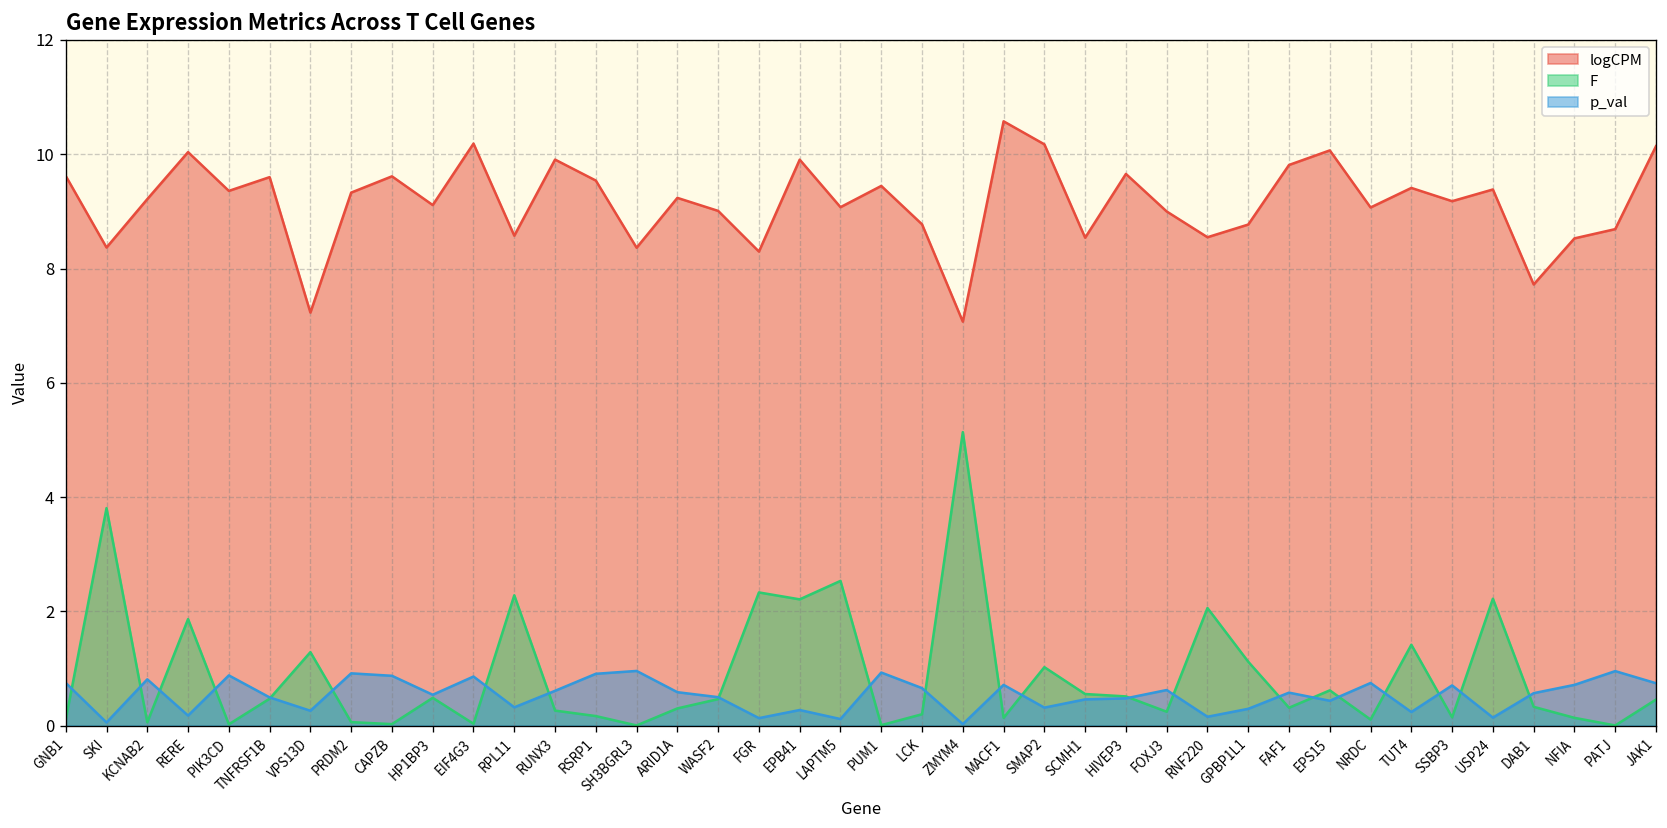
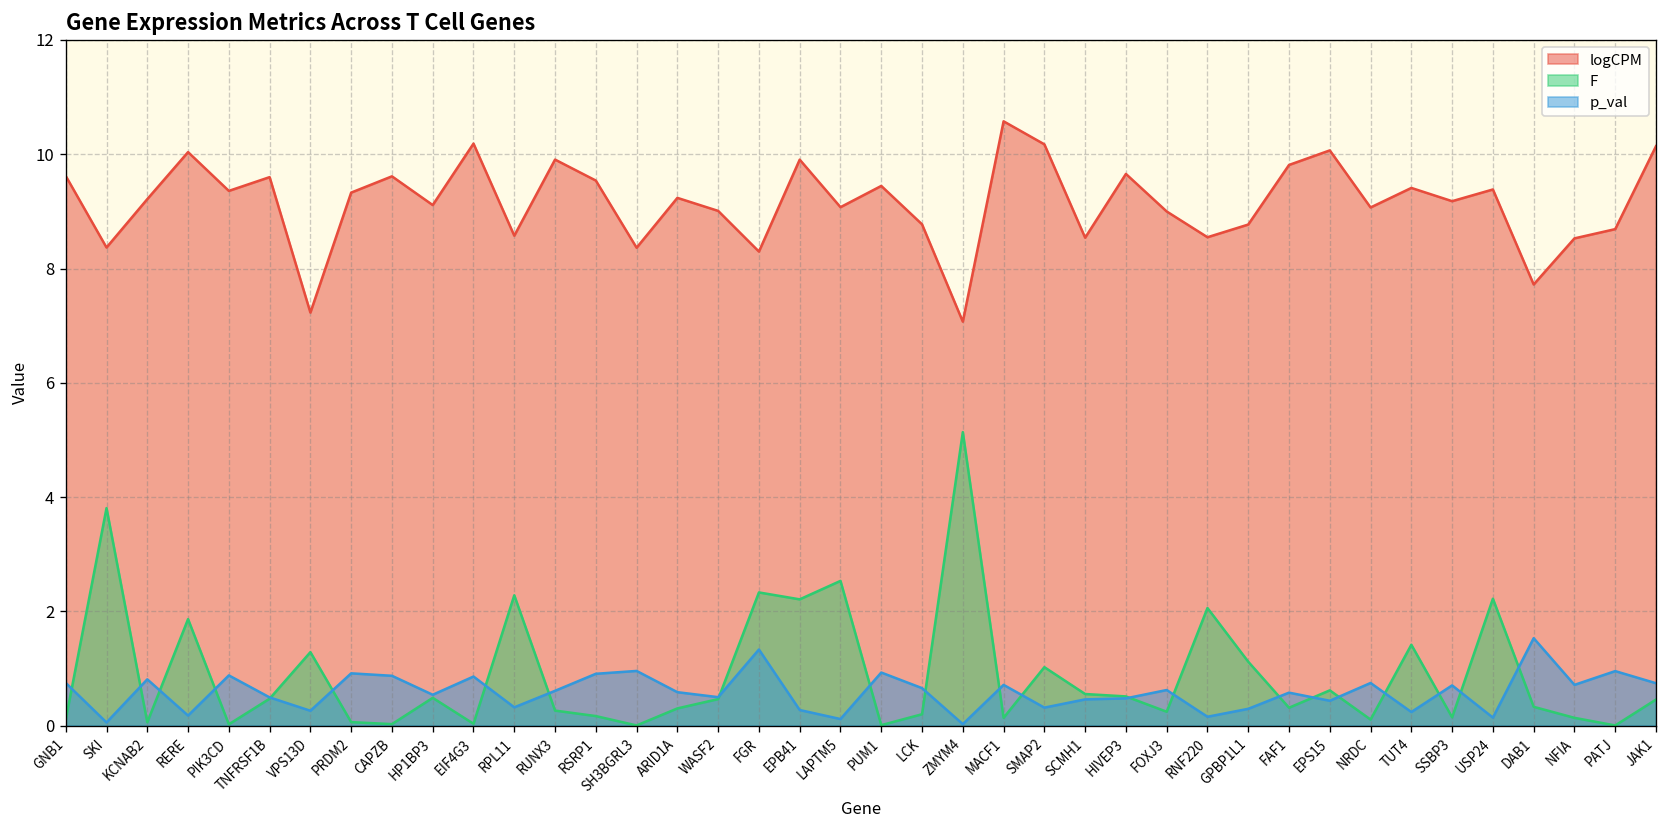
p_val, FGR: 0.1 -> 1.3
p_val, DAB1: 0.6 -> 1.5
